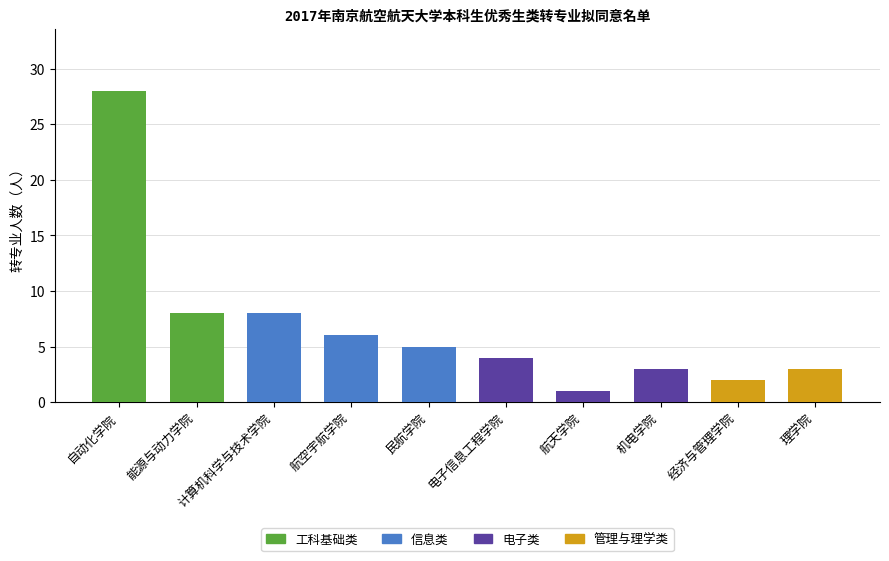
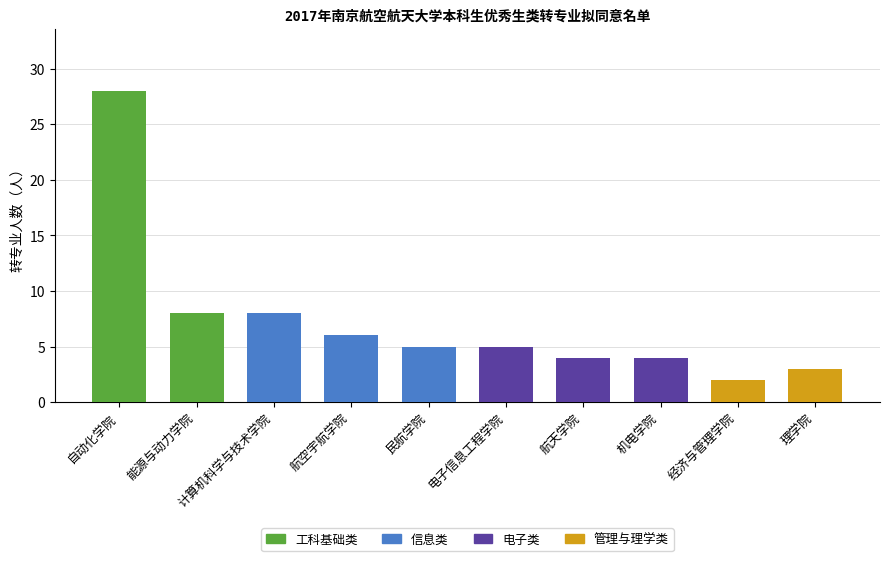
电子信息工程学院: 4 -> 5
航天学院: 1 -> 4
机电学院: 3 -> 4
